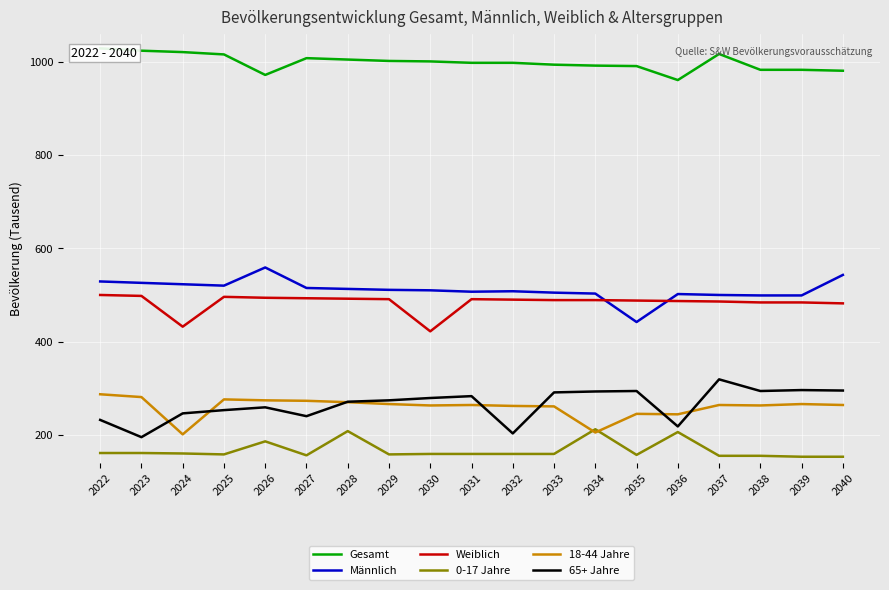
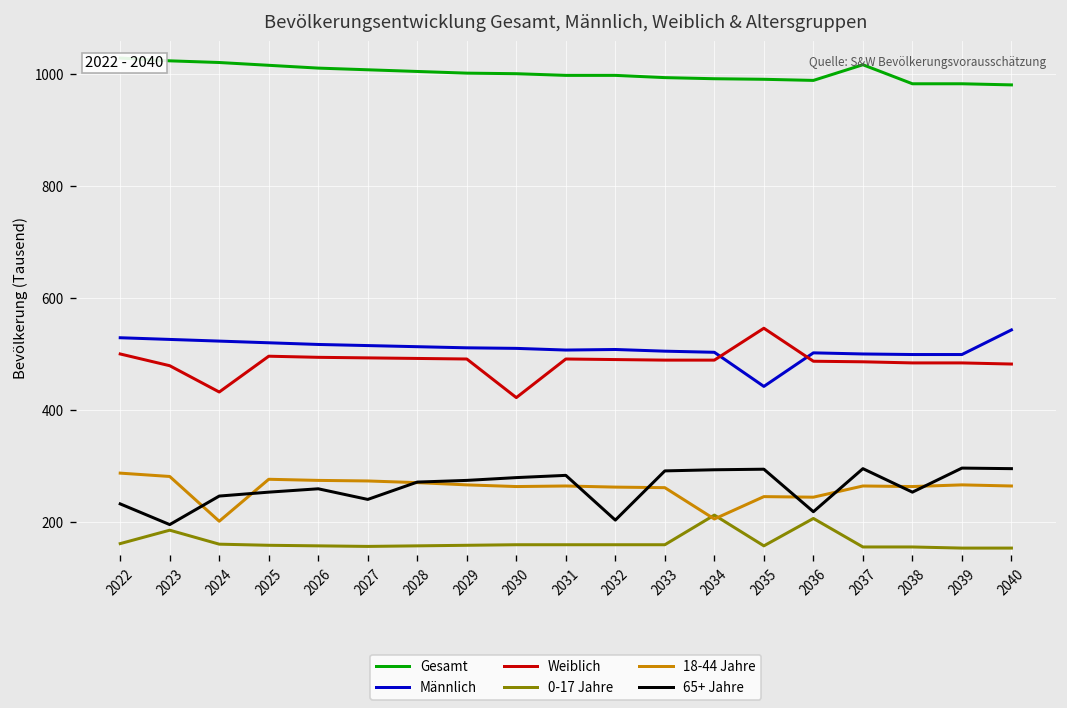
Weiblich, 2023: 500 -> 480
0-17 Jahre, 2023: 160 -> 190
Gesamt, 2026: 970 -> 1010
Männlich, 2026: 560 -> 520
0-17 Jahre, 2026: 190 -> 160
0-17 Jahre, 2028: 210 -> 160
Weiblich, 2035: 490 -> 550
Gesamt, 2036: 960 -> 990
65+ Jahre, 2037: 320 -> 300
65+ Jahre, 2038: 290 -> 250
